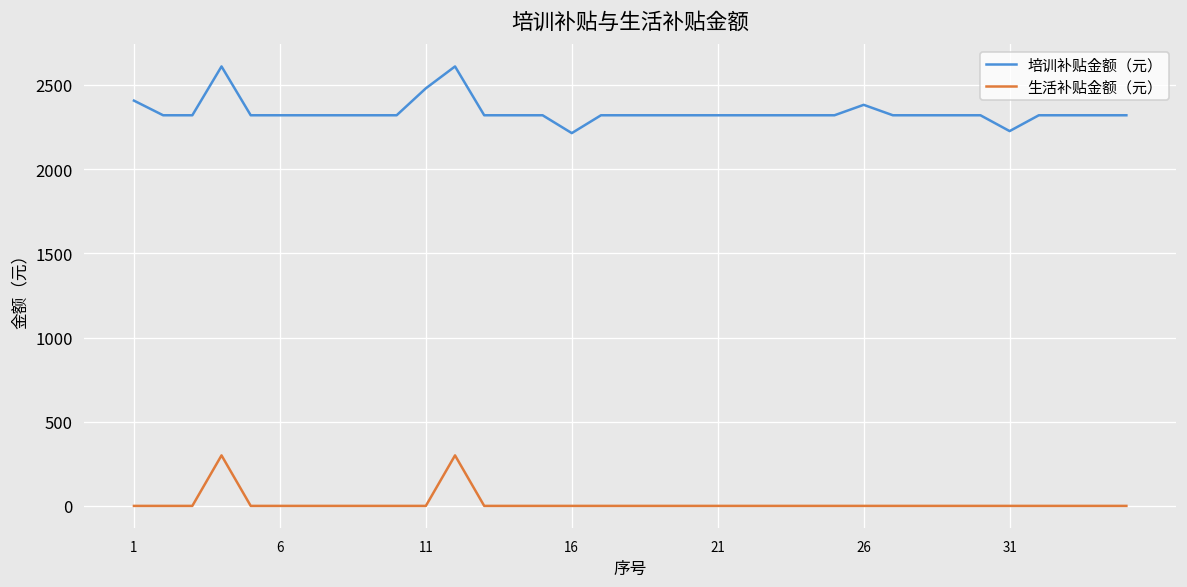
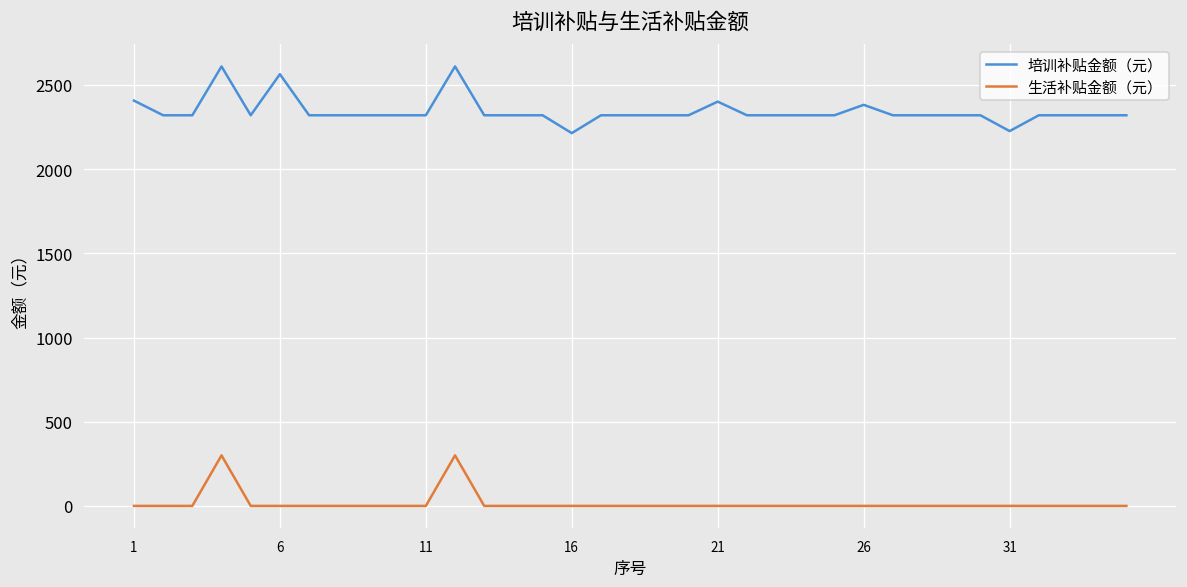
培训补贴金额（元）, 6: 2320 -> 2560
培训补贴金额（元）, 11: 2480 -> 2320
培训补贴金额（元）, 21: 2320 -> 2400
